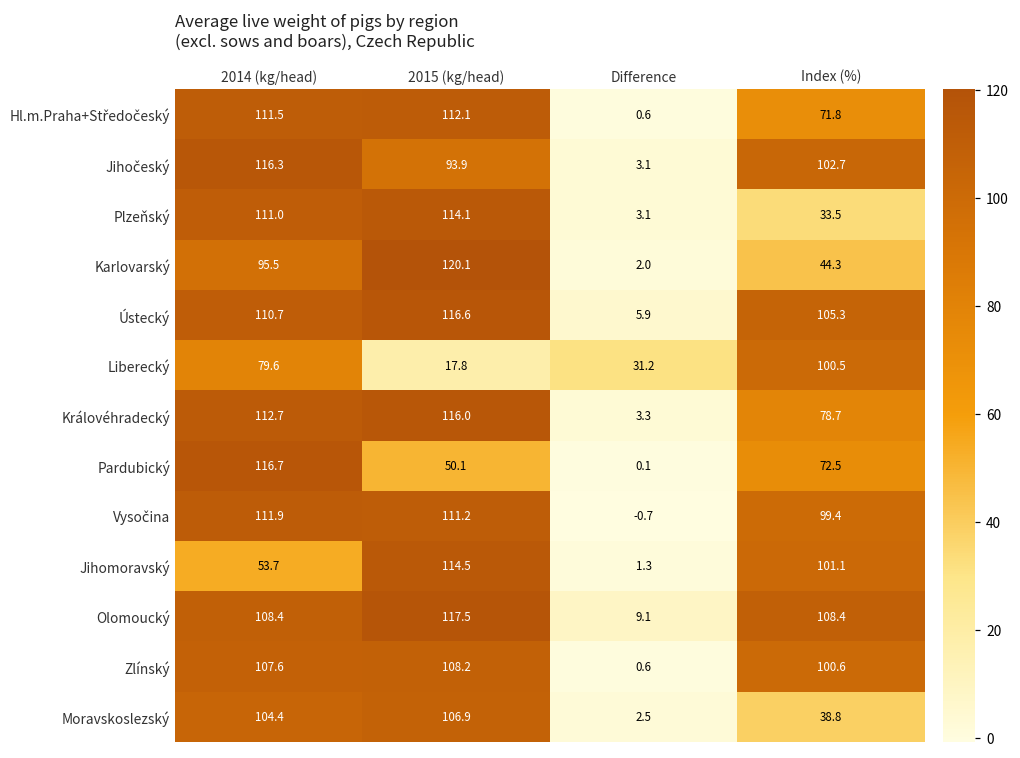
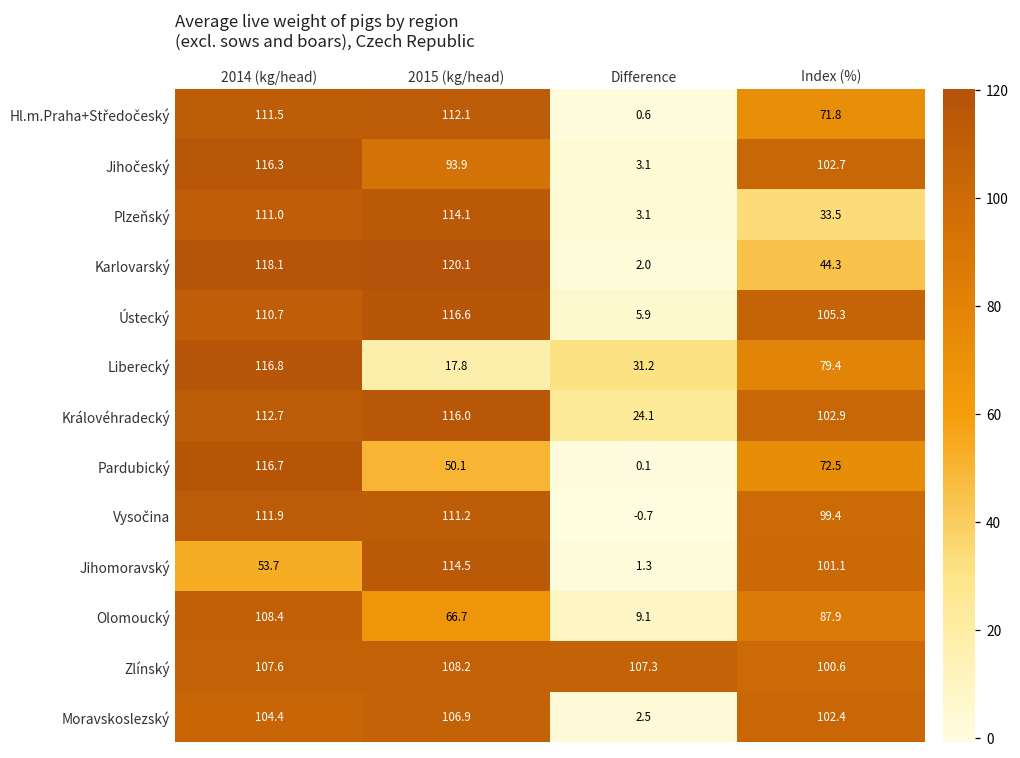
Karlovarský, 2014 (kg/head): 95.5 -> 118.1
Liberecký, 2014 (kg/head): 79.6 -> 116.8
Liberecký, Index (%): 100.5 -> 79.4
Královéhradecký, Difference: 3.3 -> 24.1
Královéhradecký, Index (%): 78.7 -> 102.9
Olomoucký, 2015 (kg/head): 117.5 -> 66.7
Olomoucký, Index (%): 108.4 -> 87.9
Zlínský, Difference: 0.6 -> 107.3
Moravskoslezský, Index (%): 38.8 -> 102.4
